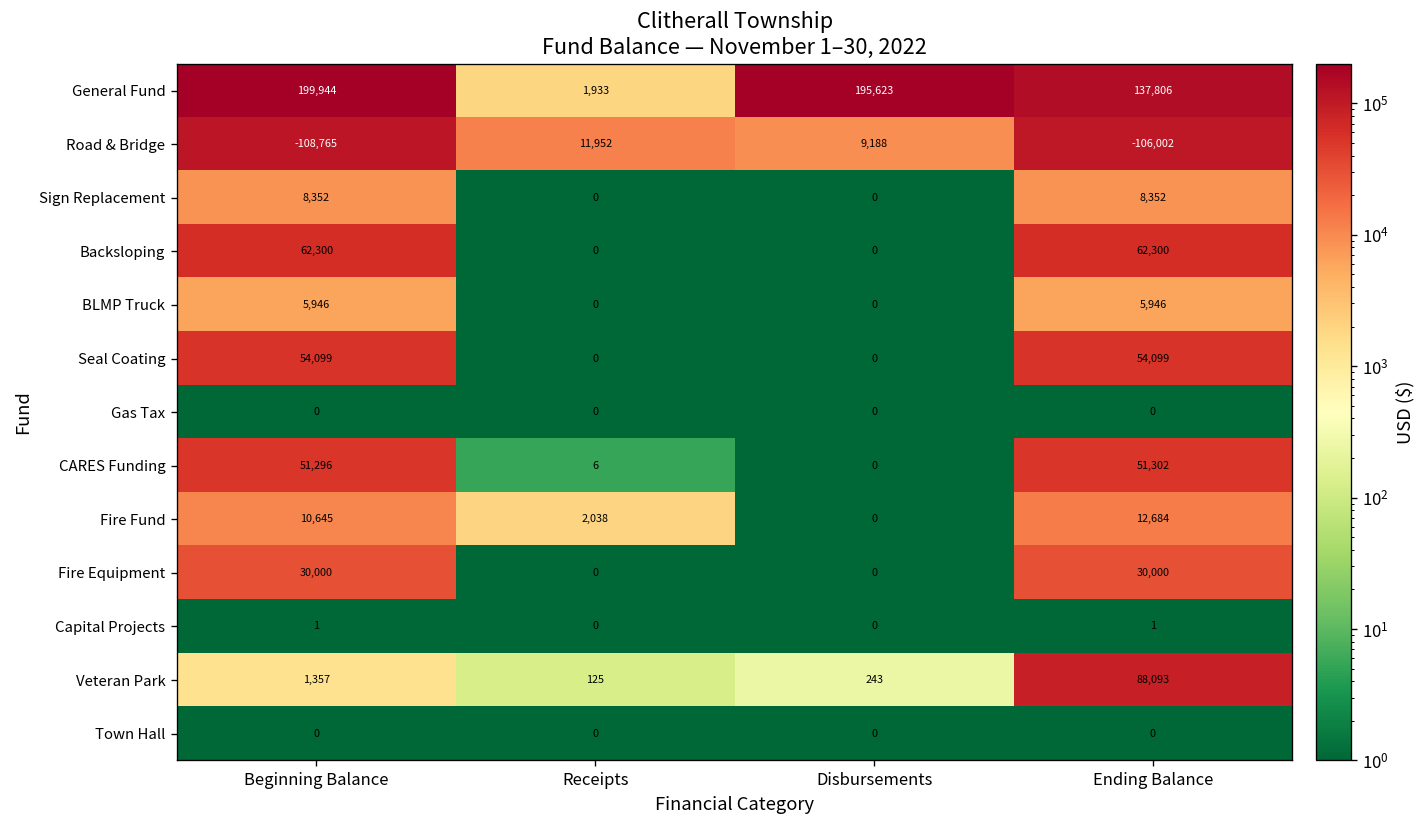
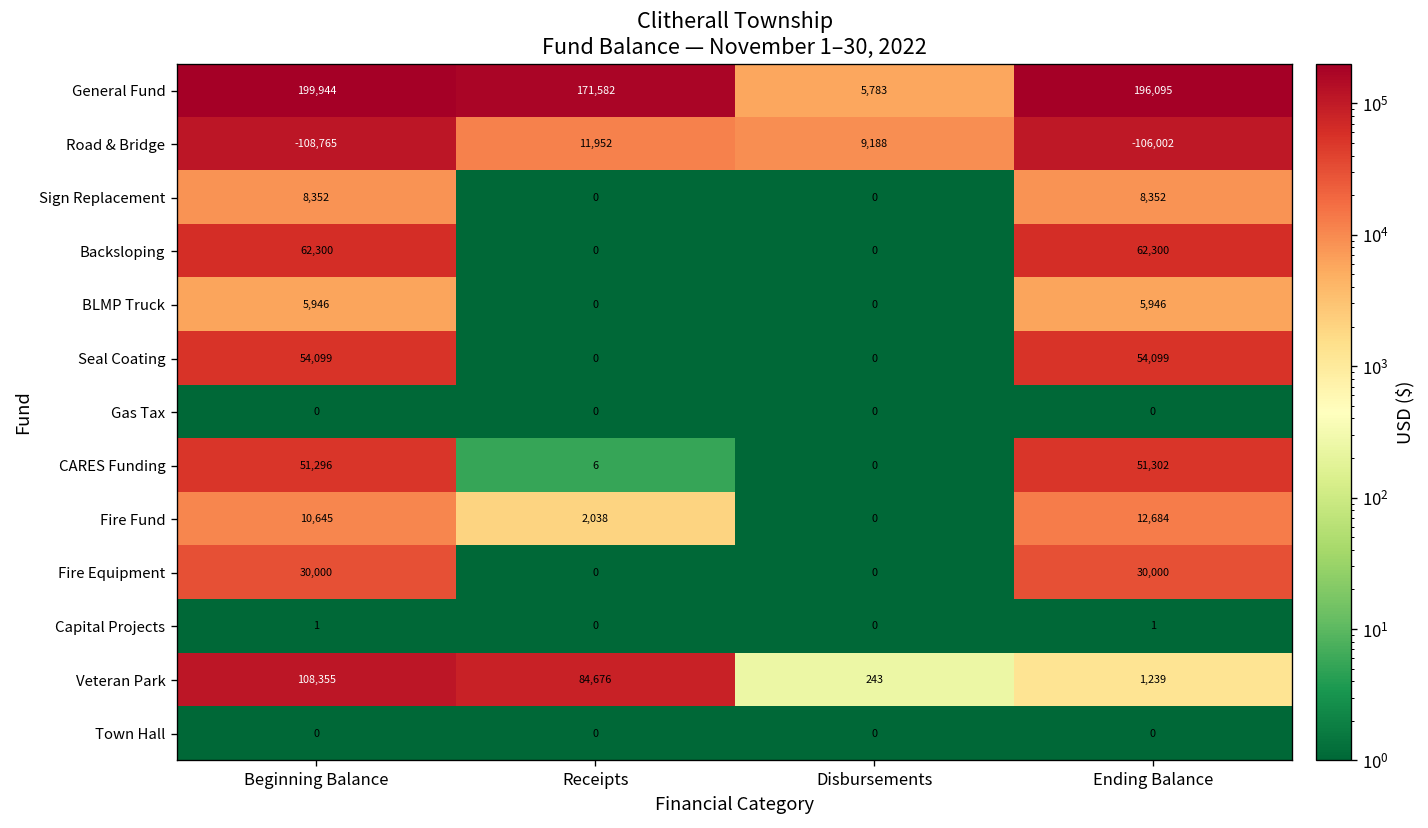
General Fund, Receipts: 1,933 -> 171,582
General Fund, Disbursements: 195,623 -> 5,783
General Fund, Ending Balance: 137,806 -> 196,095
Veteran Park, Beginning Balance: 1,357 -> 108,355
Veteran Park, Receipts: 125 -> 84,676
Veteran Park, Ending Balance: 88,093 -> 1,239
